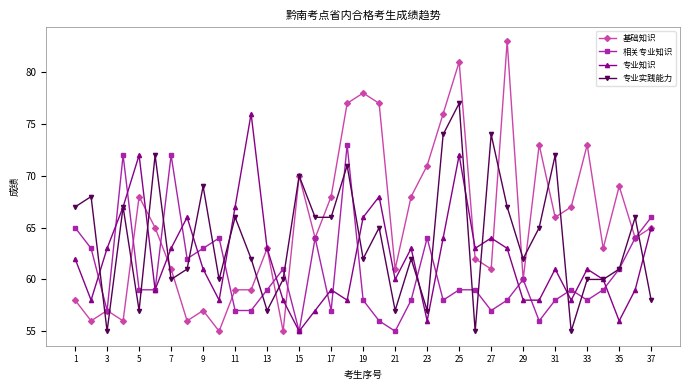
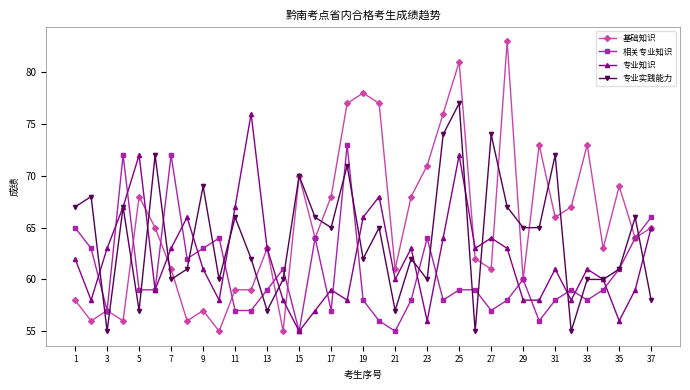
专业实践能力, 17: 66 -> 65
专业实践能力, 23: 57 -> 60
专业实践能力, 29: 62 -> 65
